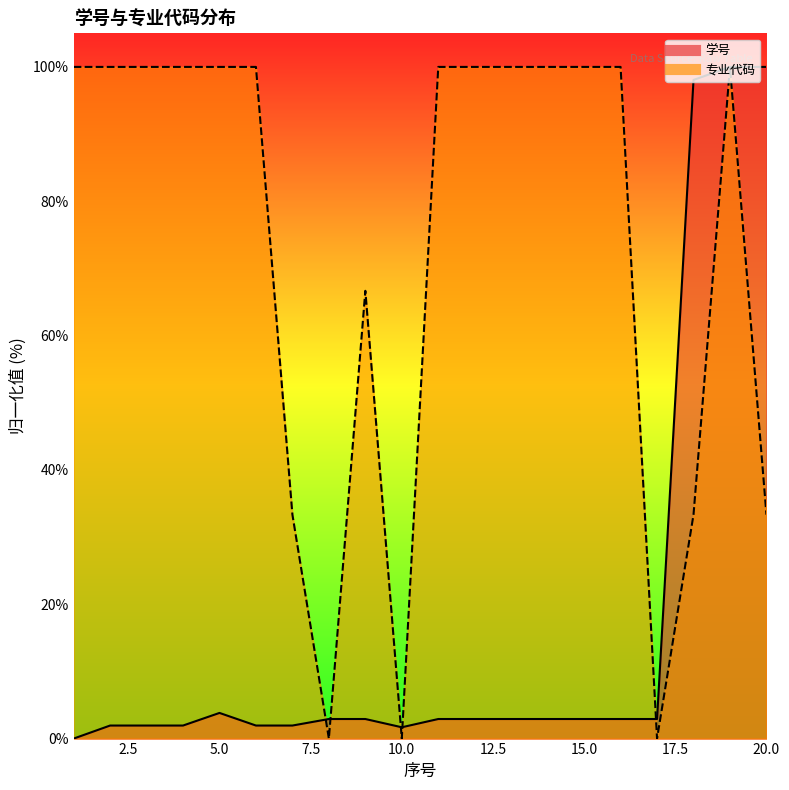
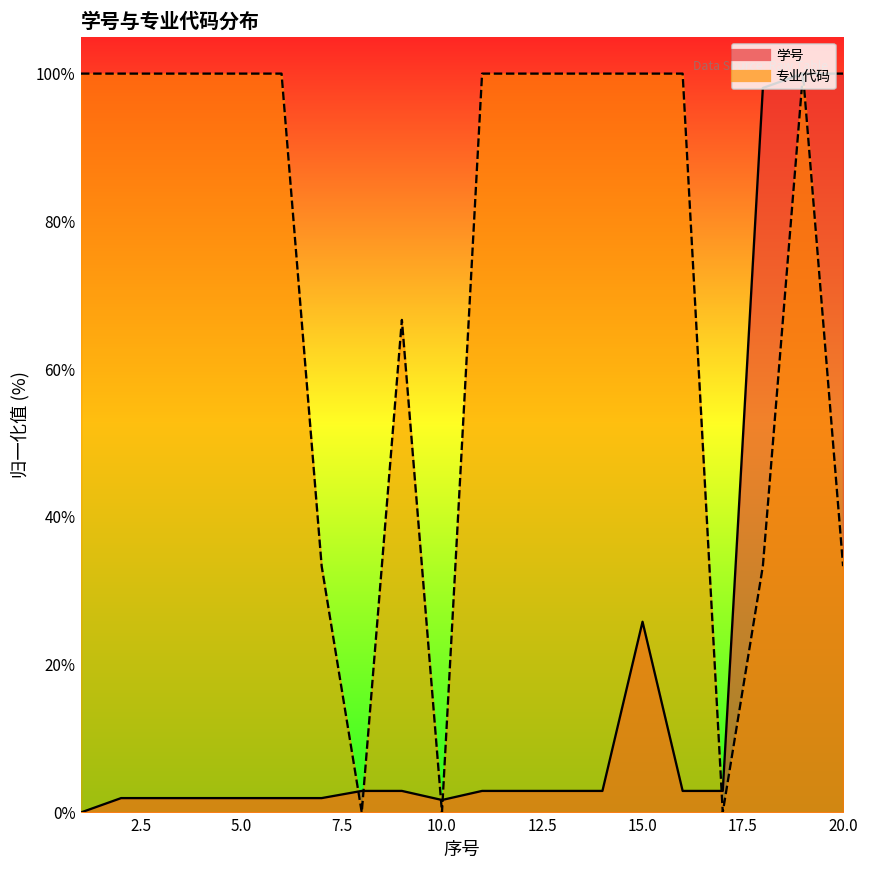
学号, 5.0: 4% -> 2%
学号, 15.0: 3% -> 26%
